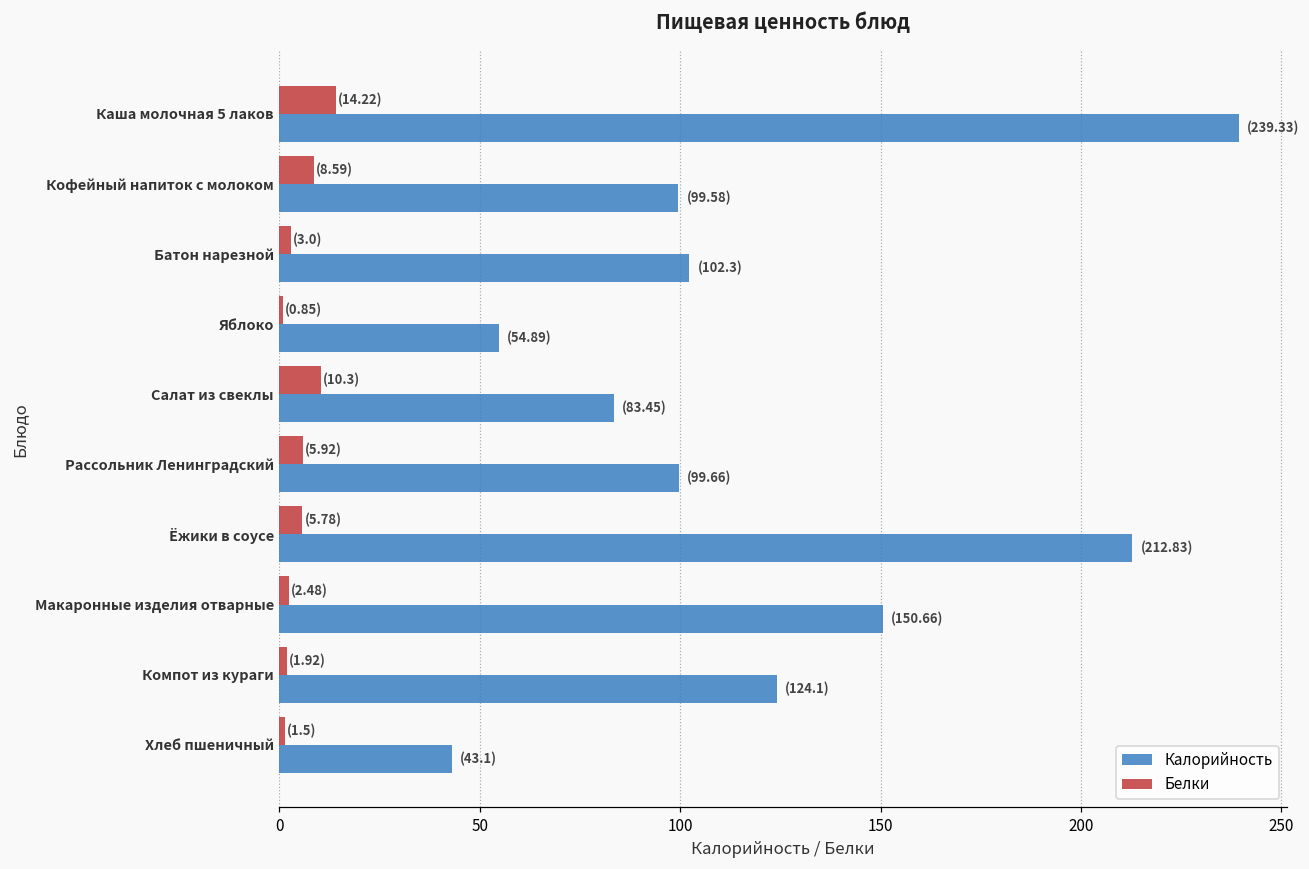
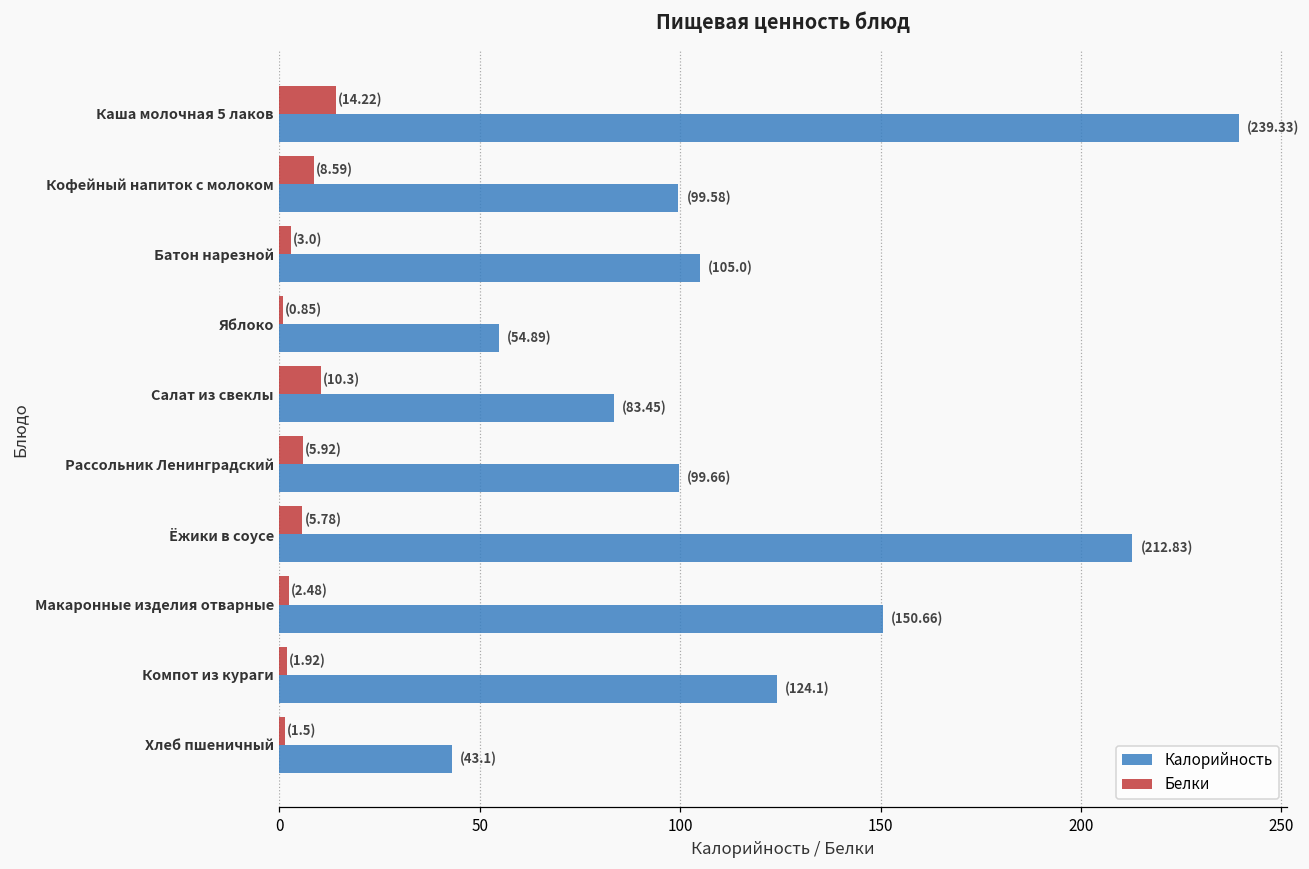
Калорийность, Батон нарезной: (102.3) -> (105.0)
